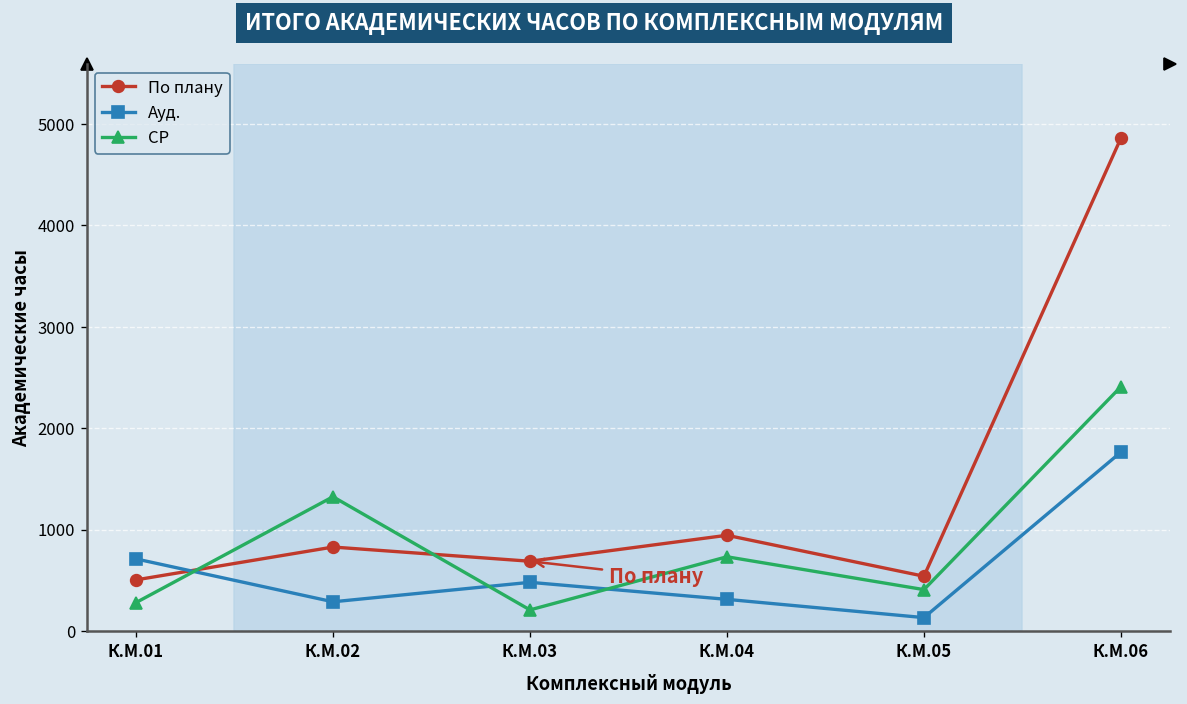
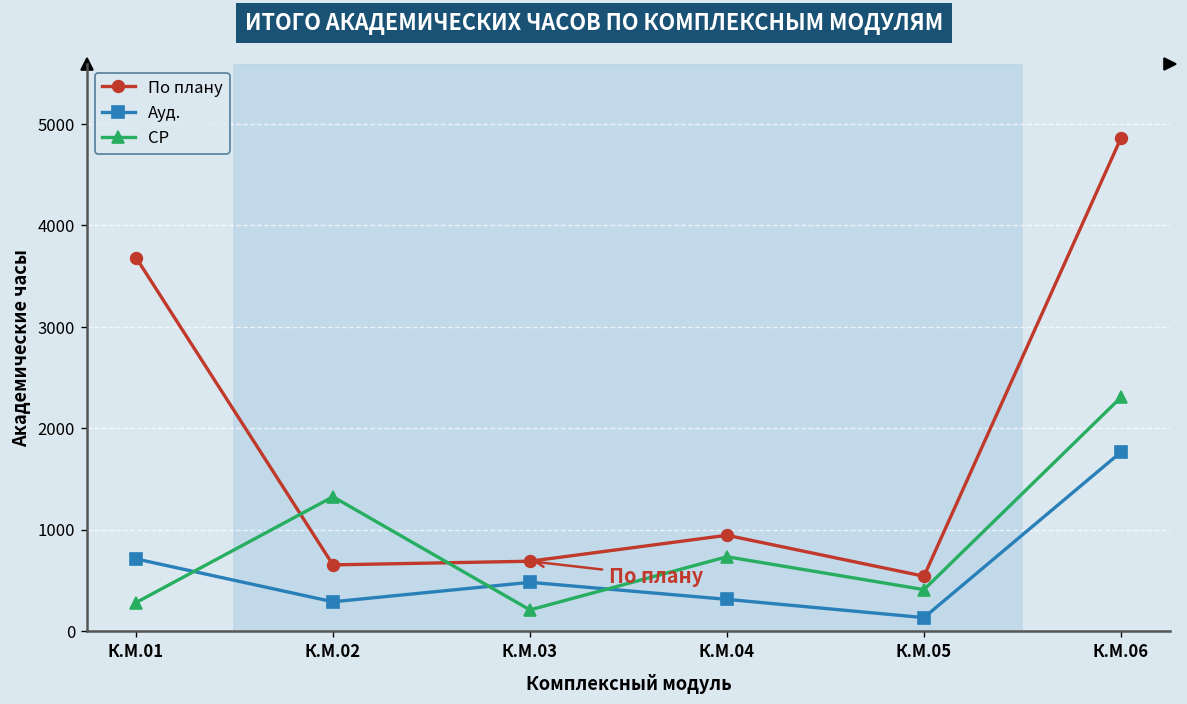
По плану, К.М.01: 500 -> 3700
По плану, К.М.02: 800 -> 700
СР, К.М.06: 2400 -> 2300
